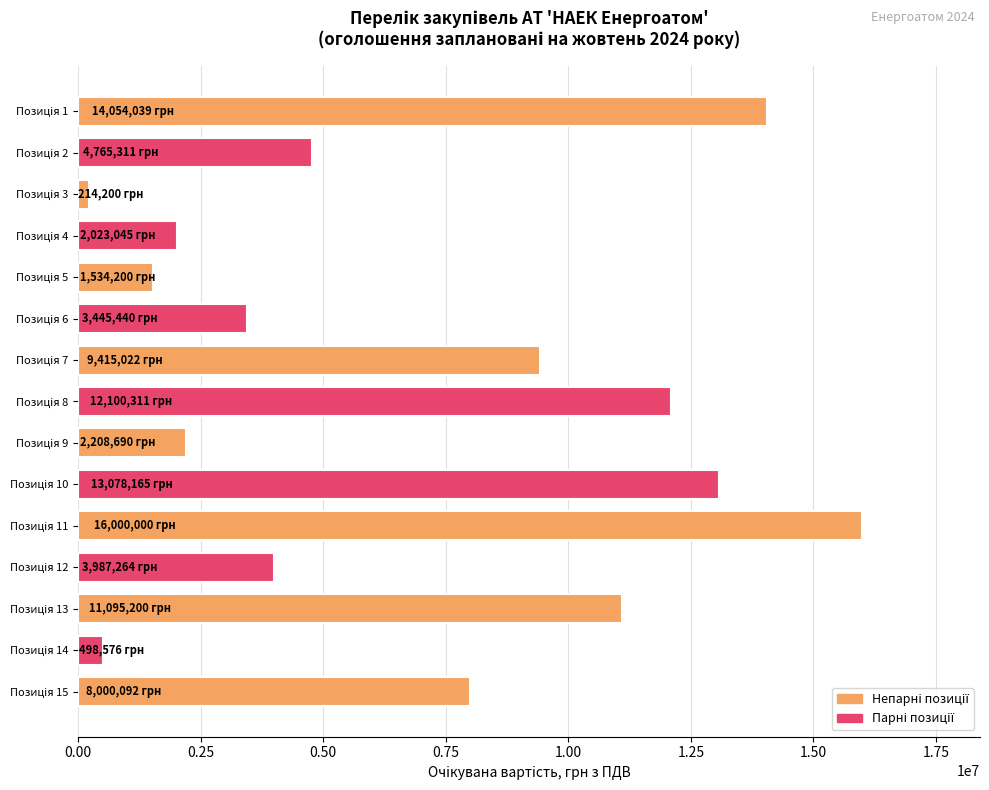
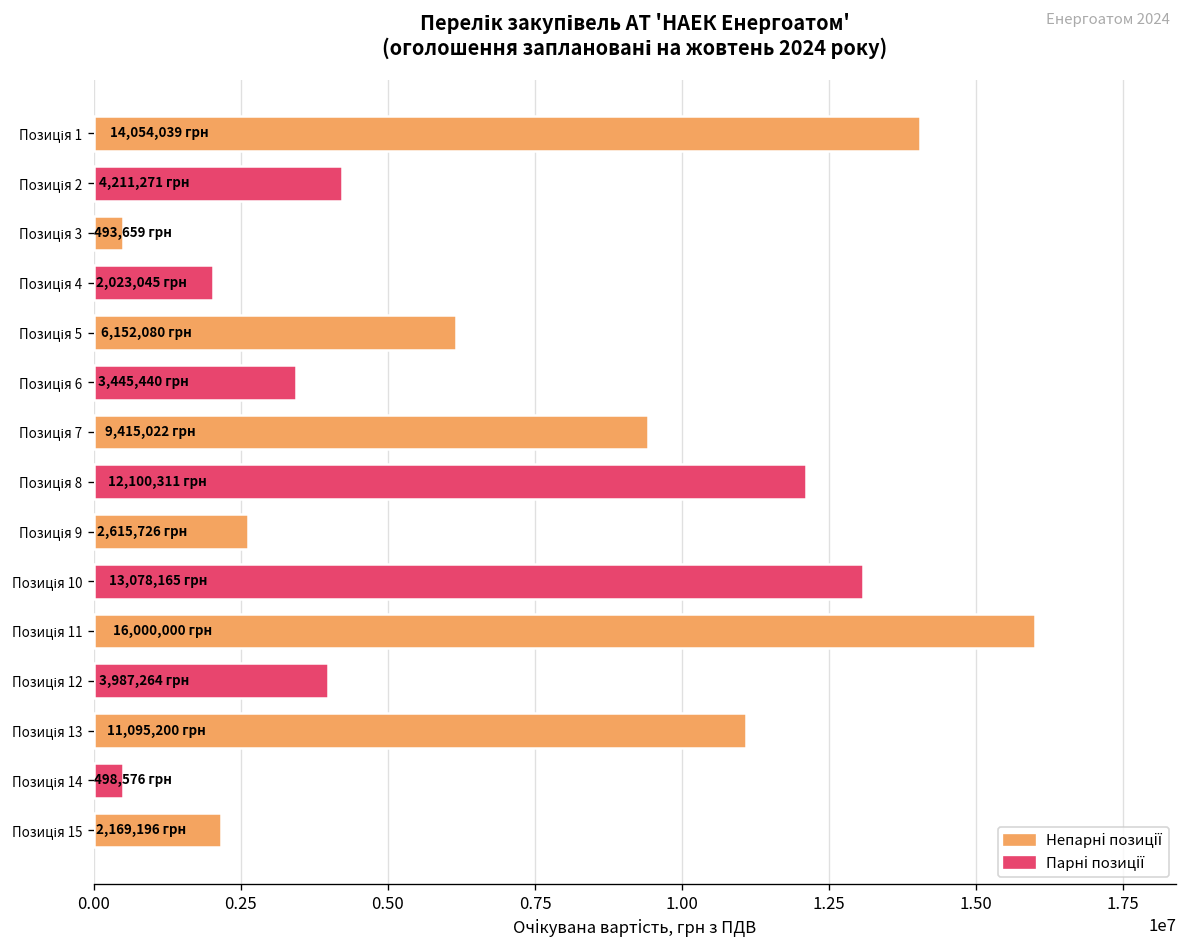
Позиція 2: 4,765,311 -> 4,211,271
Позиція 3: 214,200 -> 493,659
Позиція 5: 1,534,200 -> 6,152,080
Позиція 9: 2,208,690 -> 2,615,726
Позиція 15: 8,000,092 -> 2,169,196
